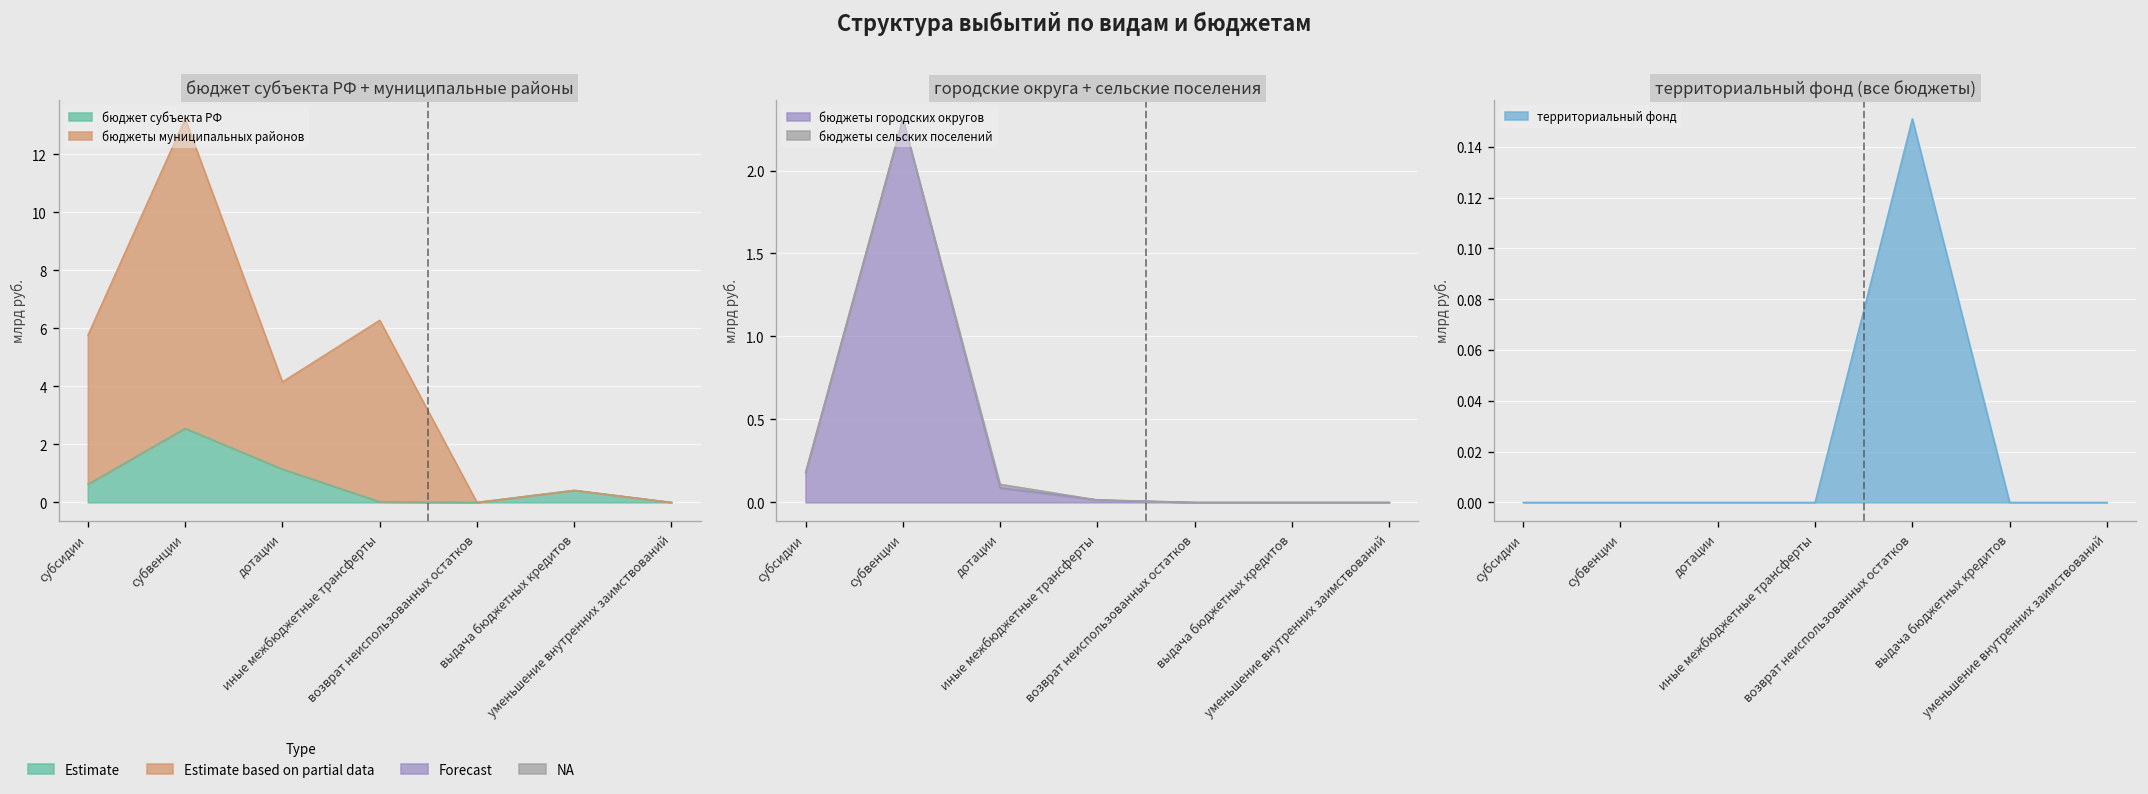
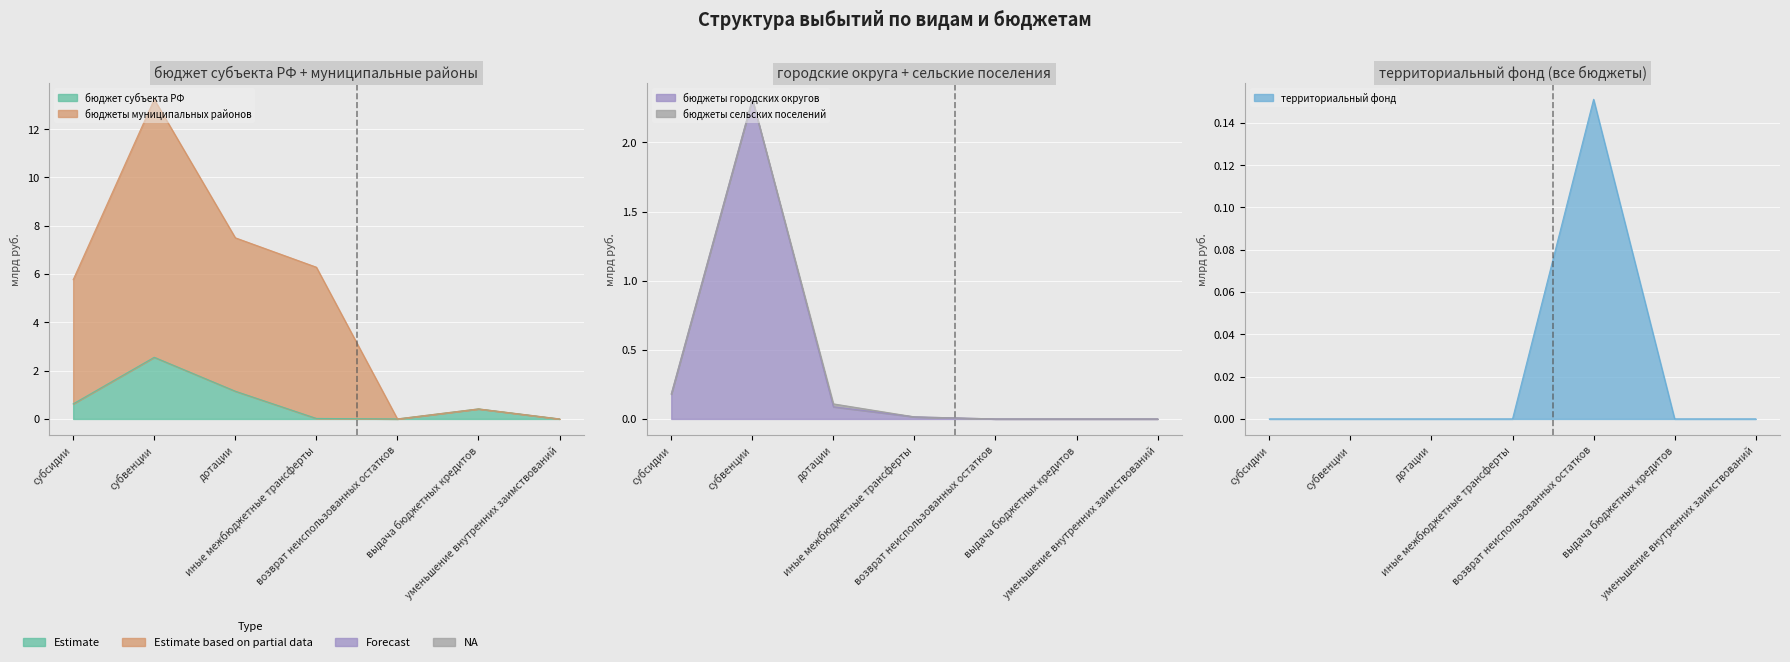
бюджет субъекта РФ + муниципальные районы, бюджеты муниципальных районов, дотации: 3.0 -> 6.4
